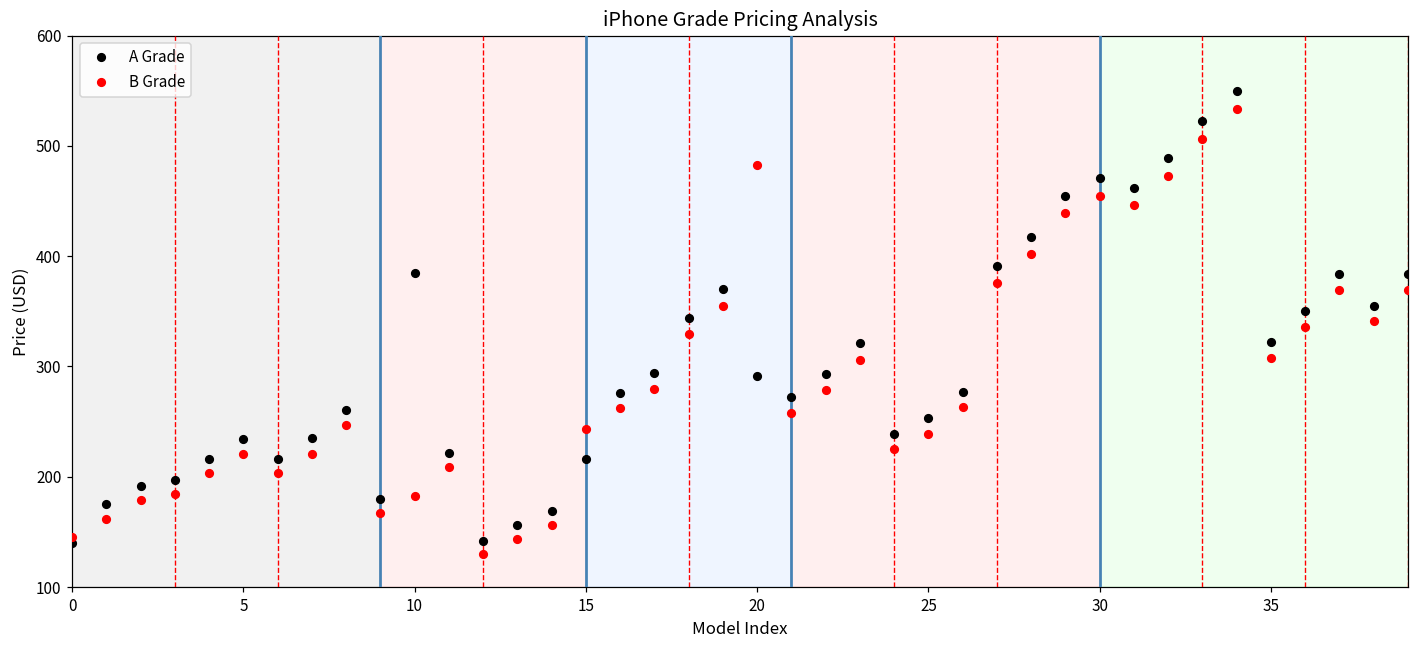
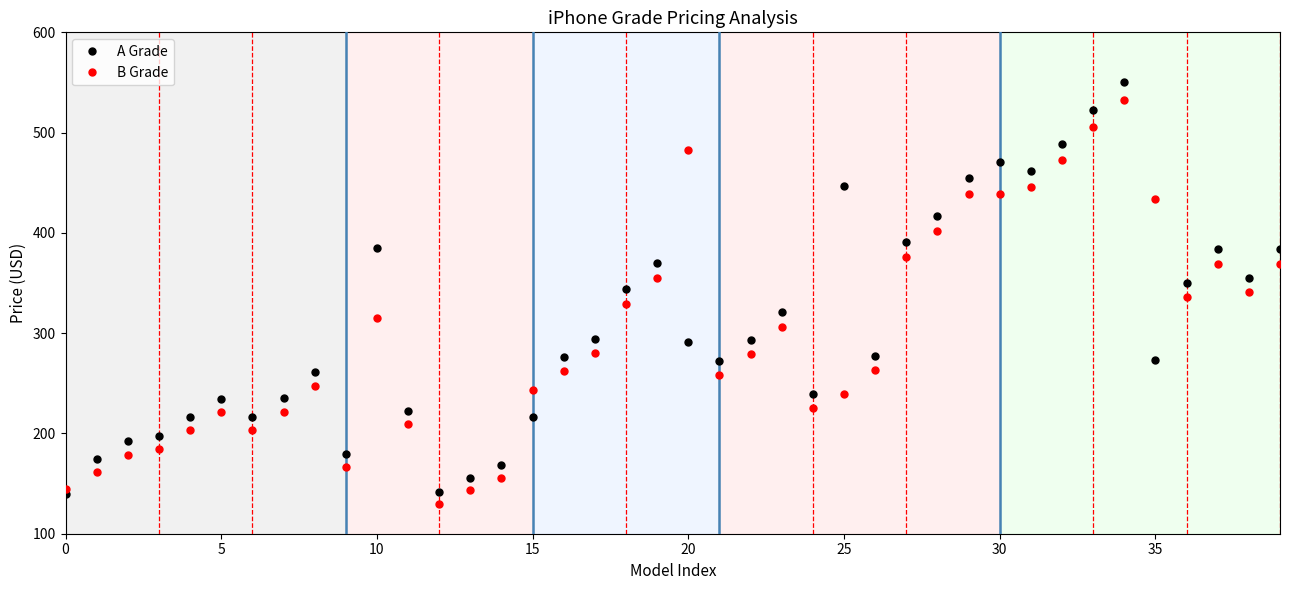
B Grade, 10: 183 -> 315
A Grade, 25: 253 -> 447
B Grade, 30: 455 -> 439
A Grade, 35: 322 -> 273
B Grade, 35: 308 -> 434
